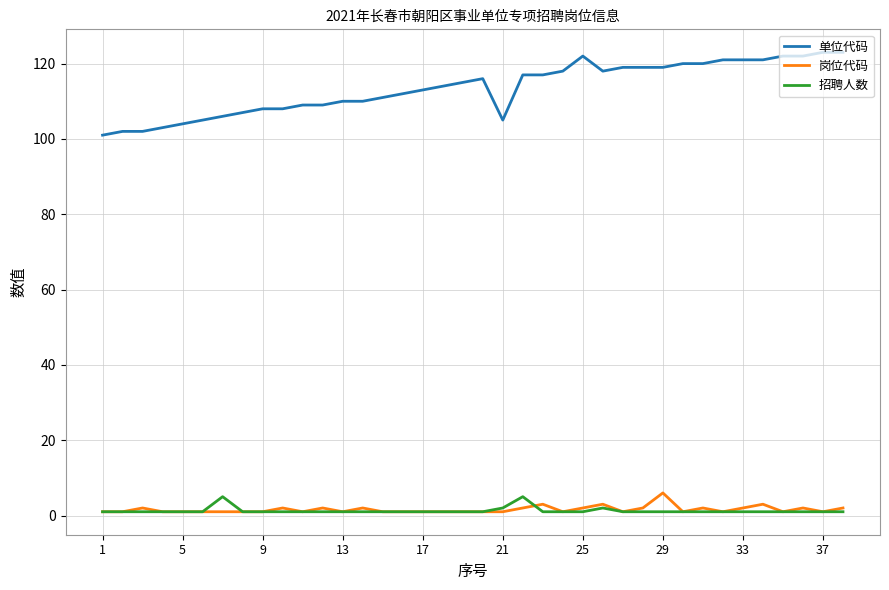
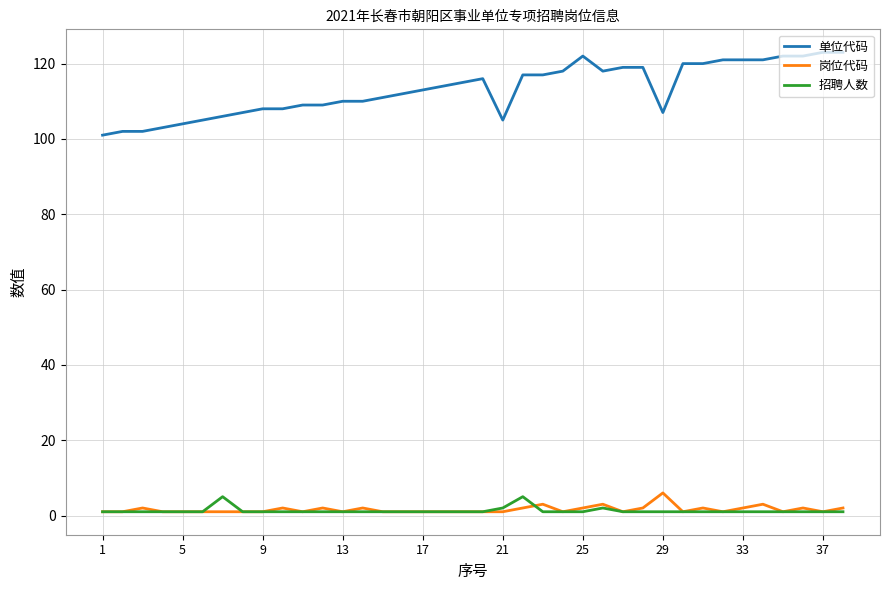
单位代码, 29: 119 -> 107
